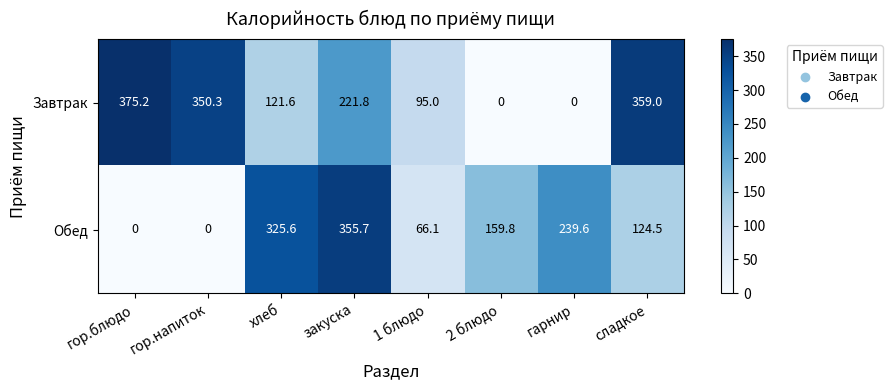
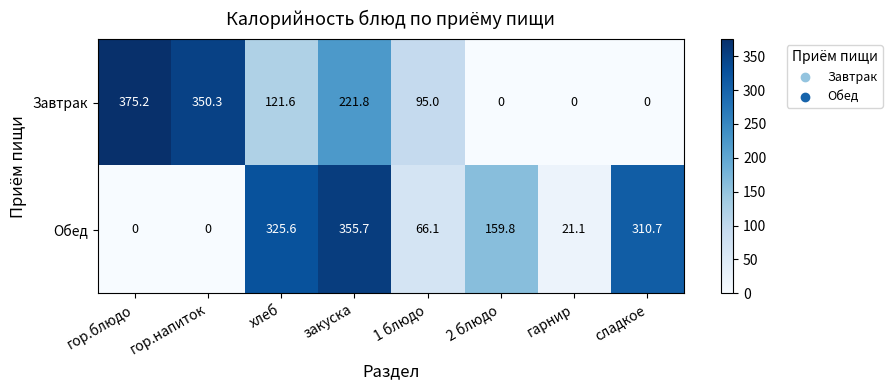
Завтрак, сладкое: 359.0 -> 0
Обед, гарнир: 239.6 -> 21.1
Обед, сладкое: 124.5 -> 310.7
